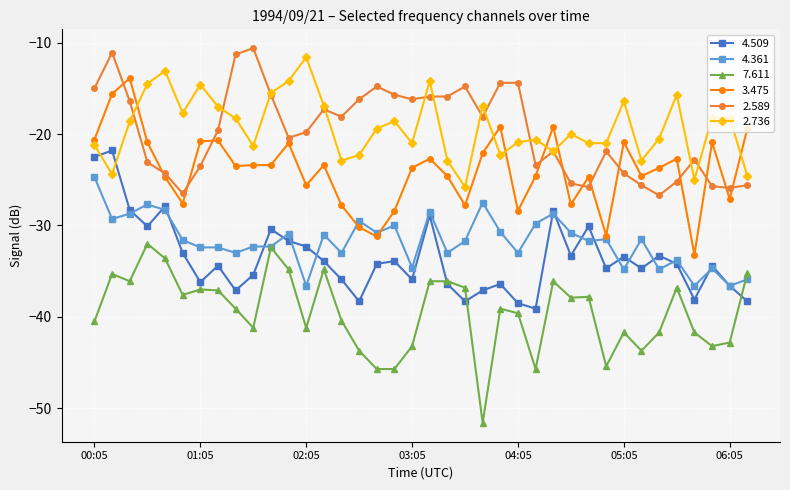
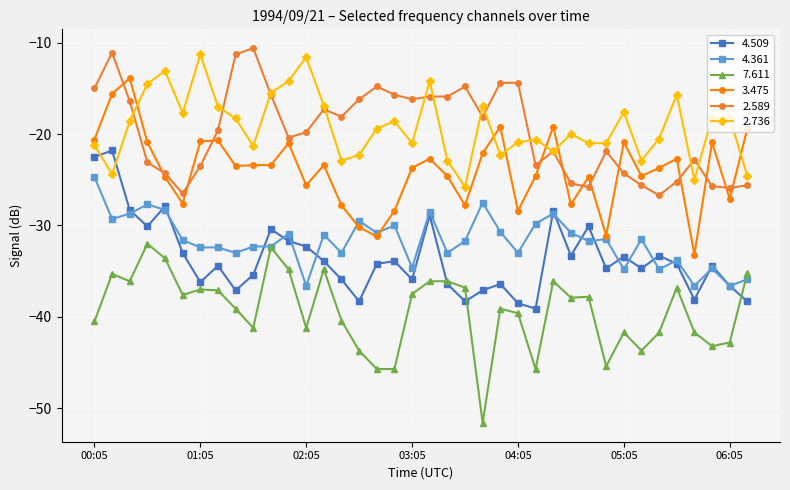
2.736, 01:05: -15 -> -11
7.611, 03:05: -43 -> -38
2.736, 05:05: -16 -> -18
